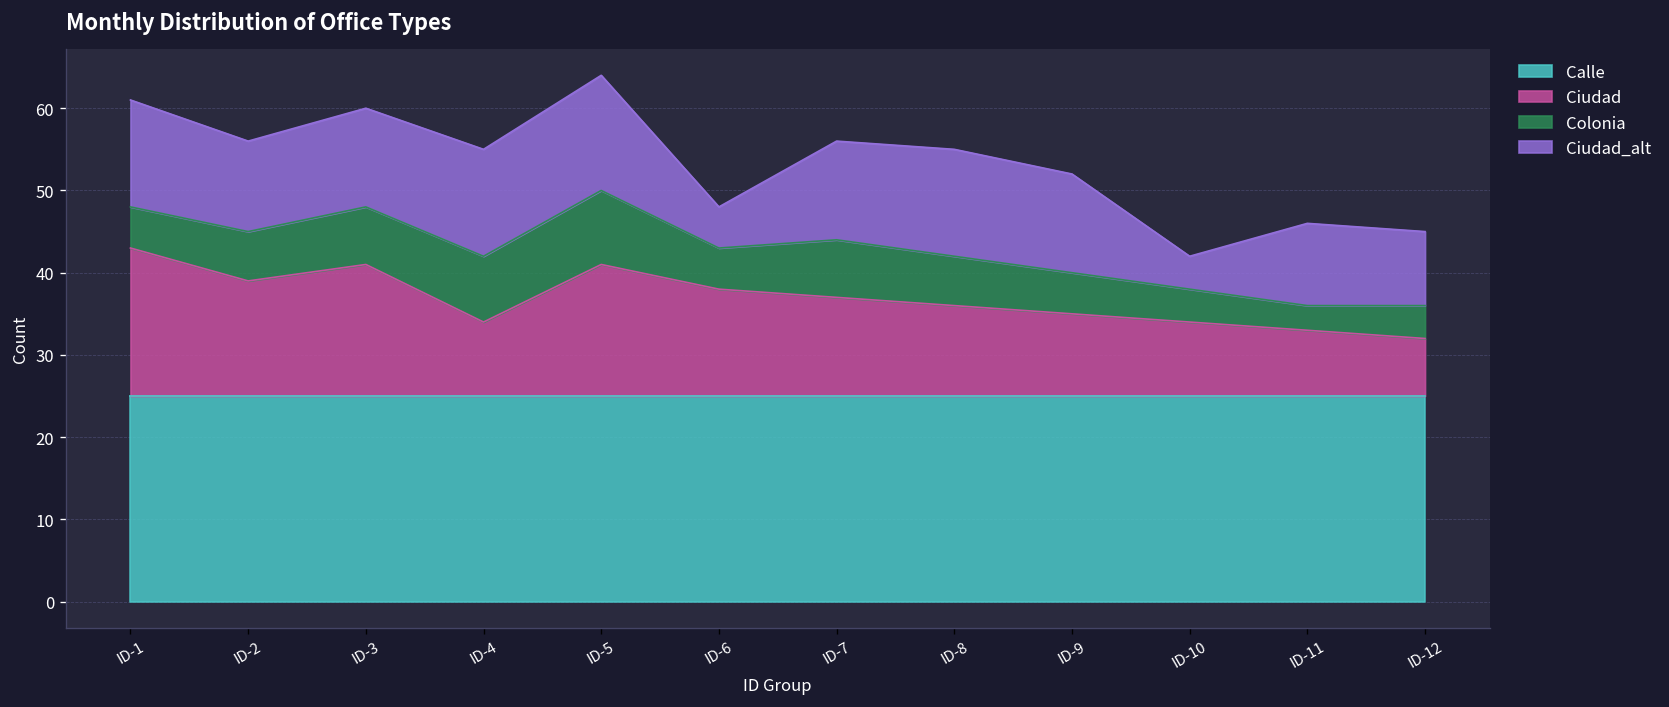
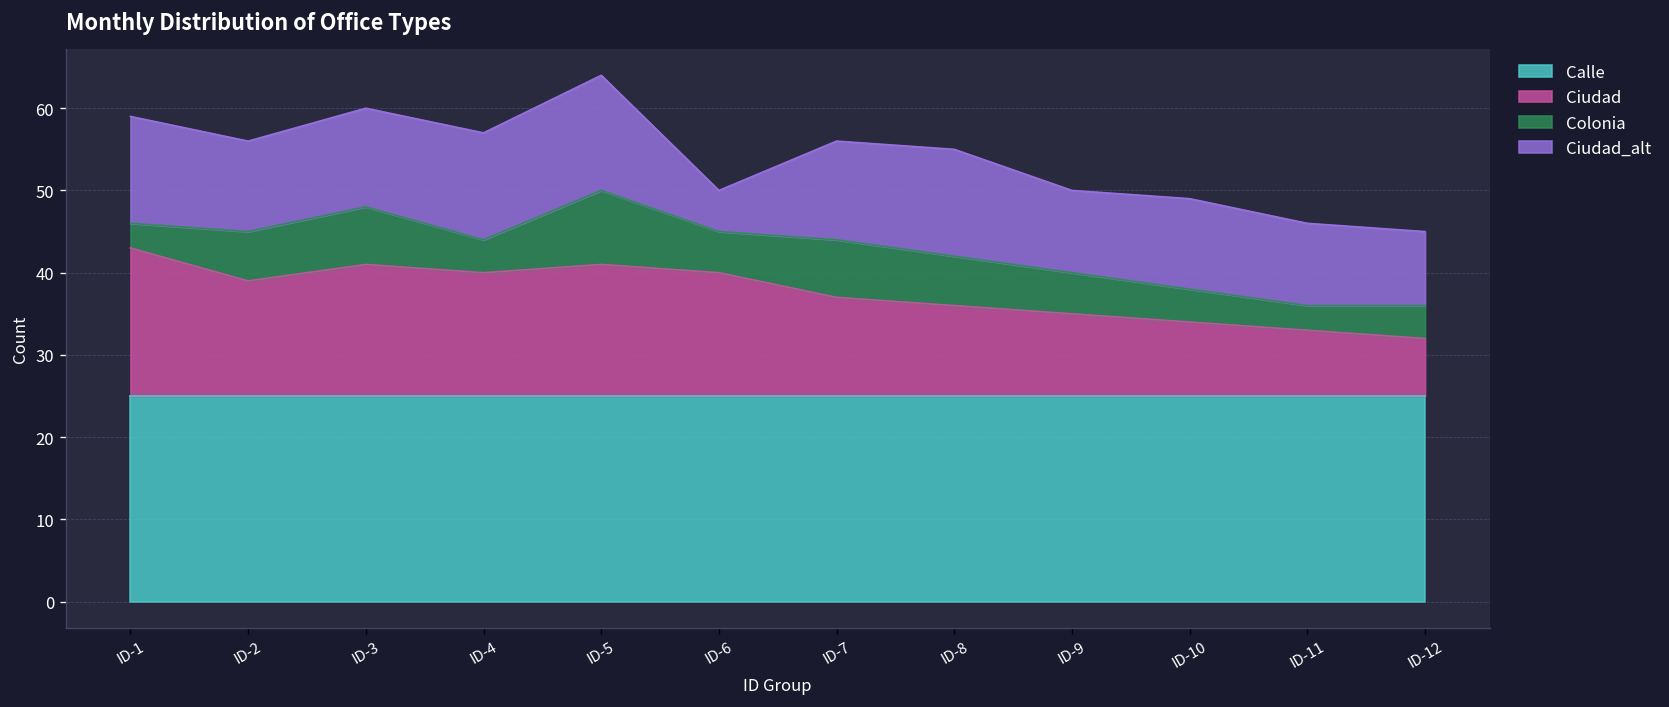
Colonia, ID-1: 5 -> 3
Ciudad, ID-4: 34 -> 40
Colonia, ID-4: 8 -> 4
Ciudad, ID-6: 38 -> 40
Ciudad_alt, ID-9: 12 -> 10
Ciudad_alt, ID-10: 4 -> 11
